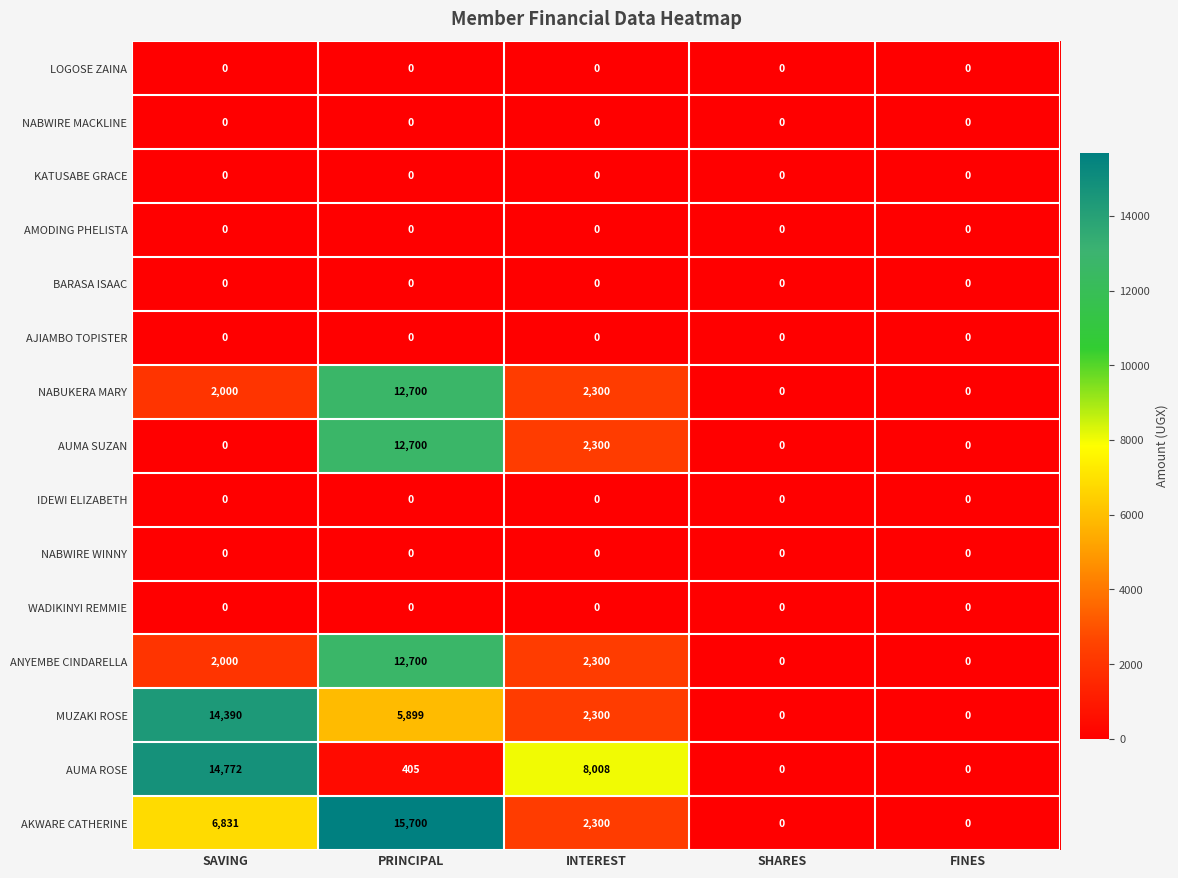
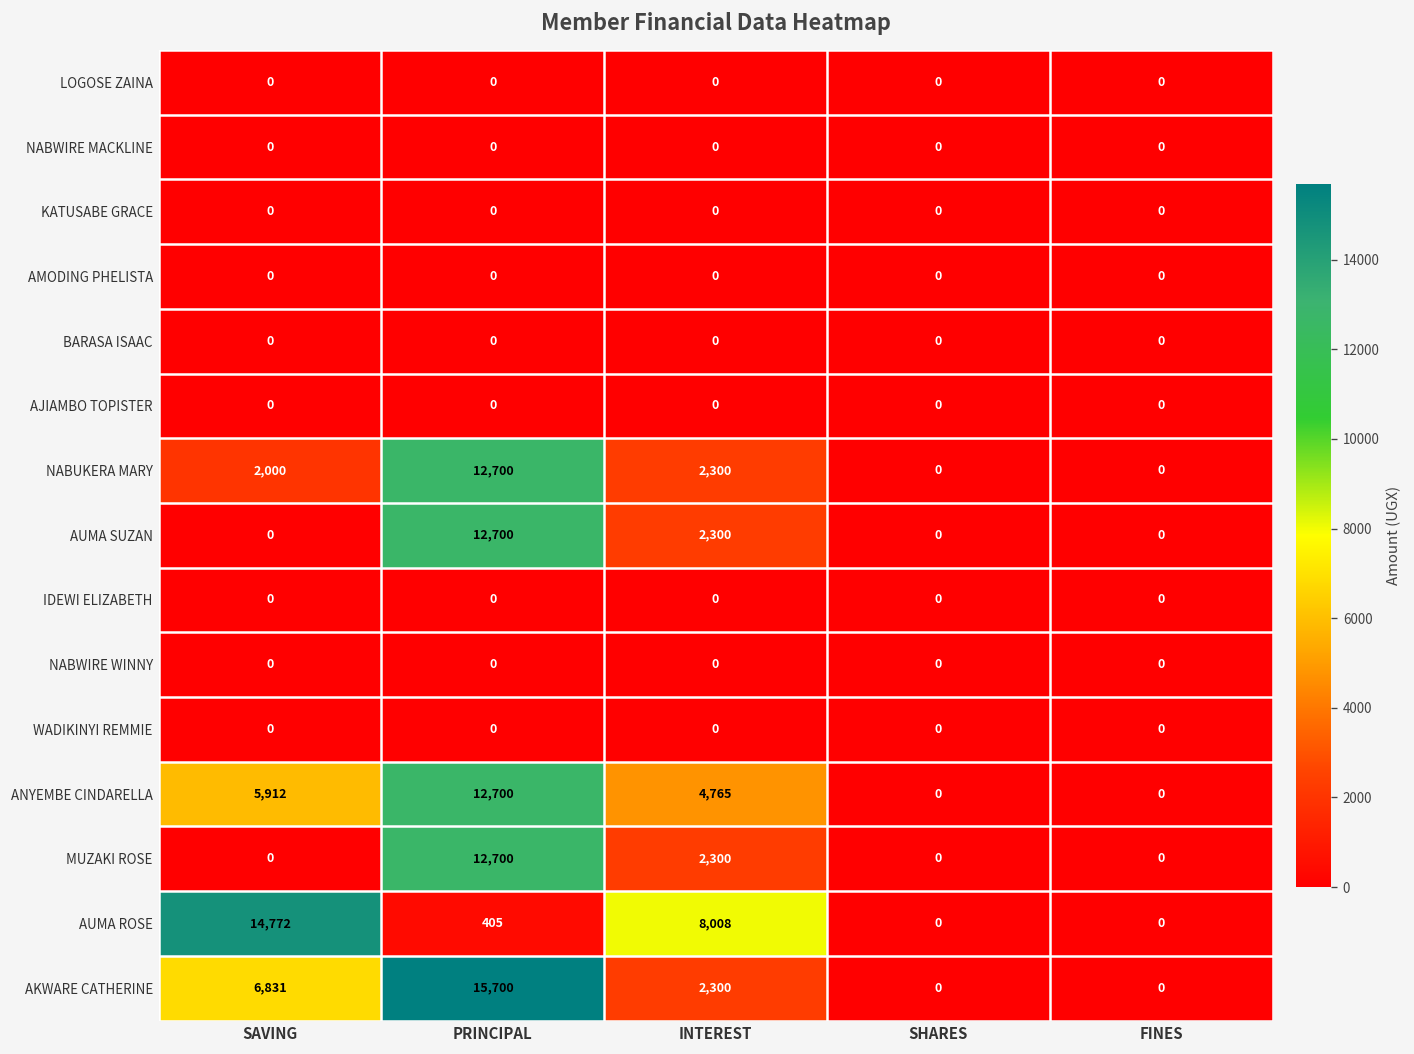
ANYEMBE CINDARELLA, SAVING: 2,000 -> 5,912
ANYEMBE CINDARELLA, INTEREST: 2,300 -> 4,765
MUZAKI ROSE, SAVING: 14,390 -> 0
MUZAKI ROSE, PRINCIPAL: 5,899 -> 12,700
